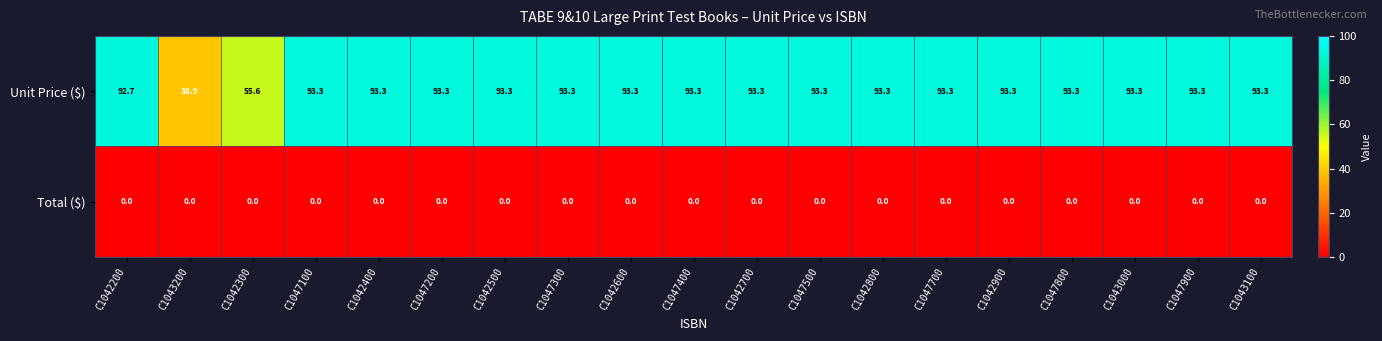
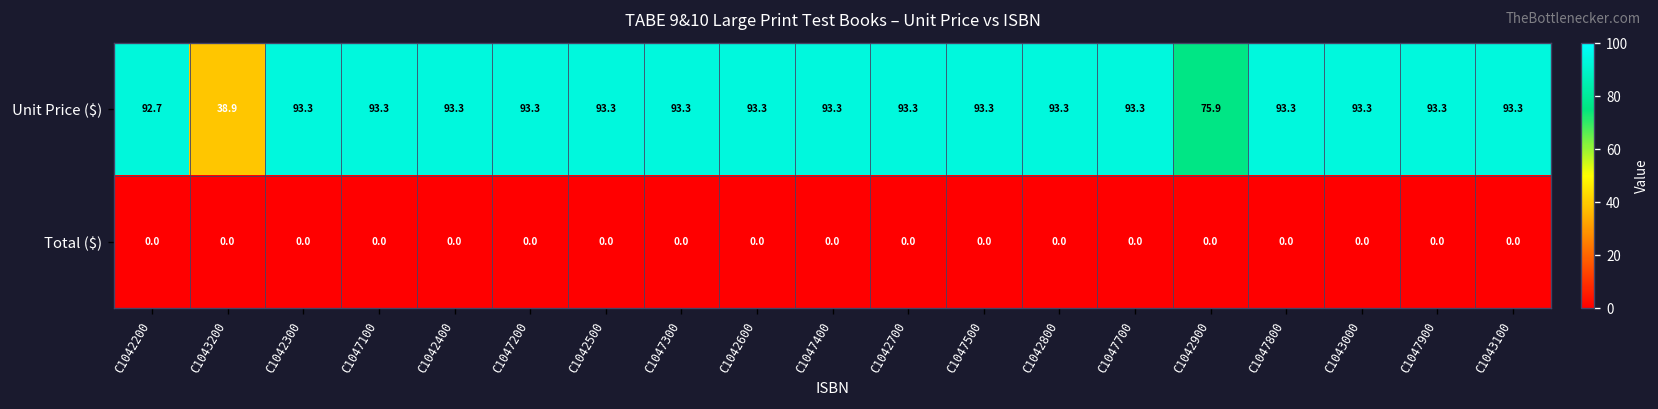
Unit Price ($), C1042300: 55.6 -> 93.3
Unit Price ($), C1042900: 93.3 -> 75.9
